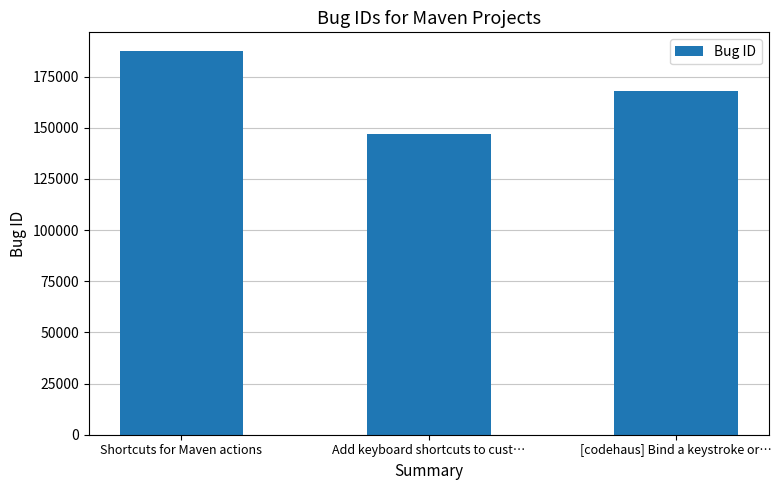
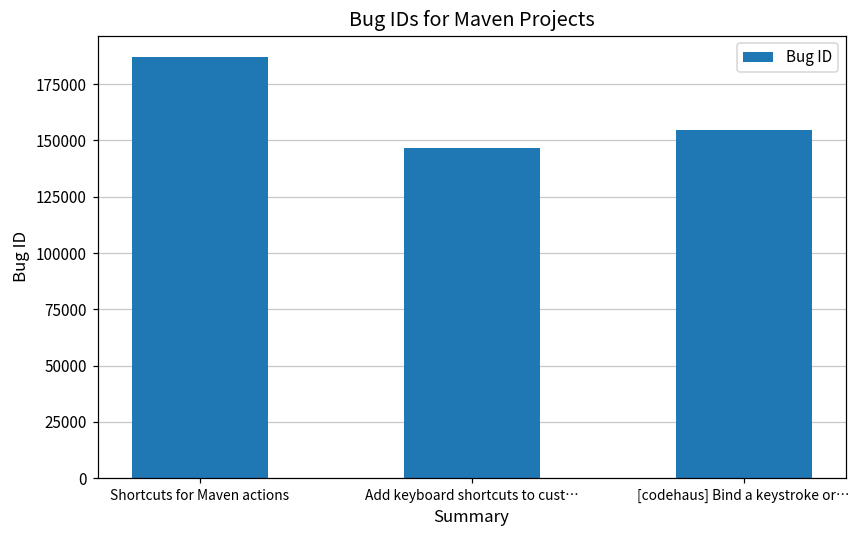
[codehaus] Bind a keystroke or…: 168000 -> 154000
